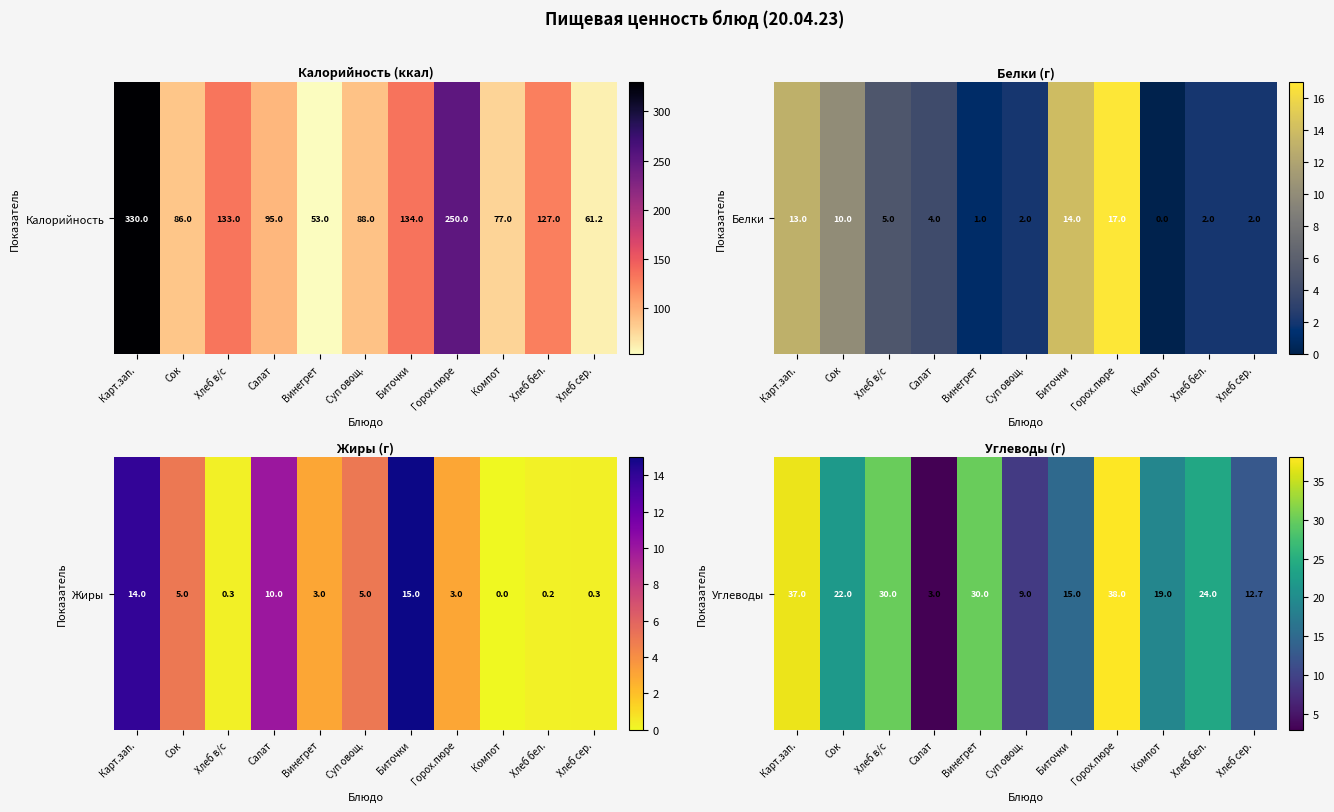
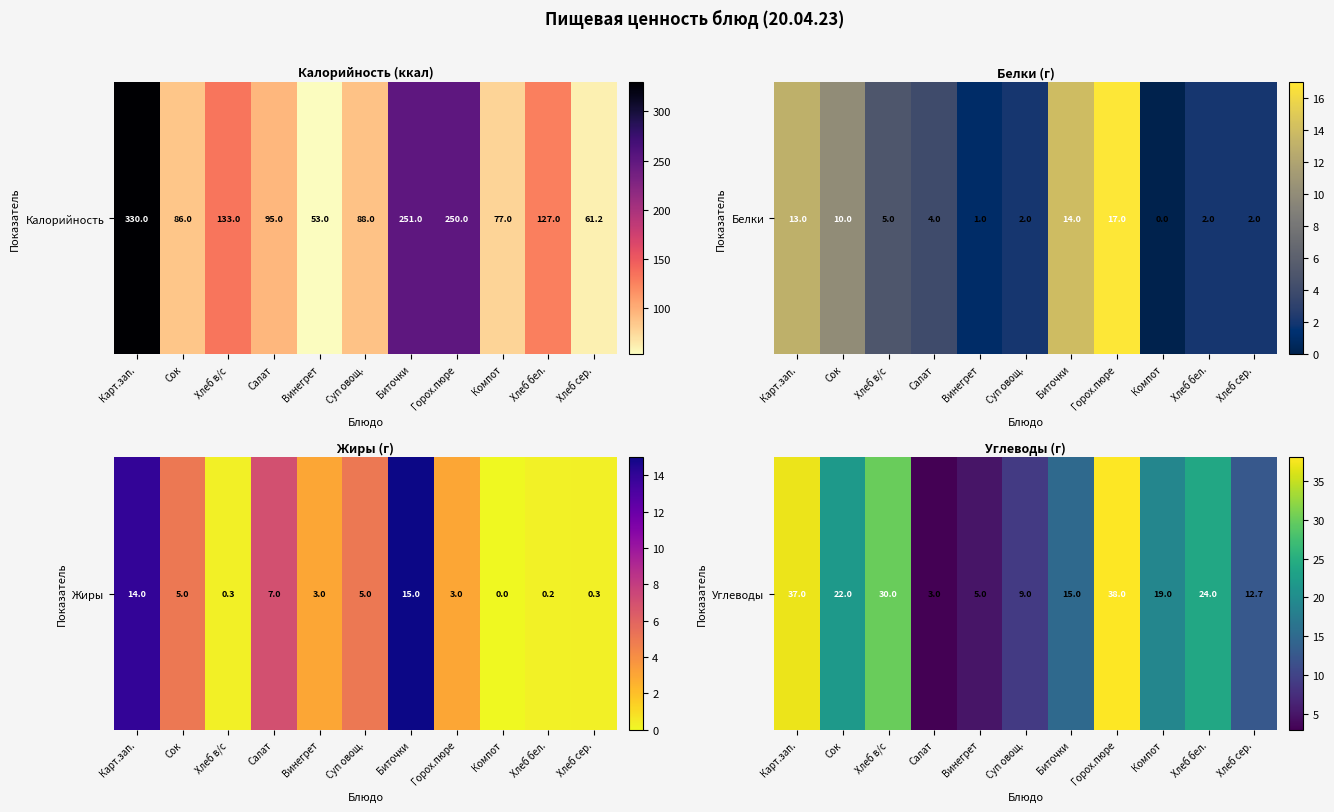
Калорийность (ккал), Калорийность, Биточки: 134.0 -> 251.0
Жиры (г), Жиры, Салат: 10.0 -> 7.0
Углеводы (г), Углеводы, Винегрет: 30.0 -> 5.0
